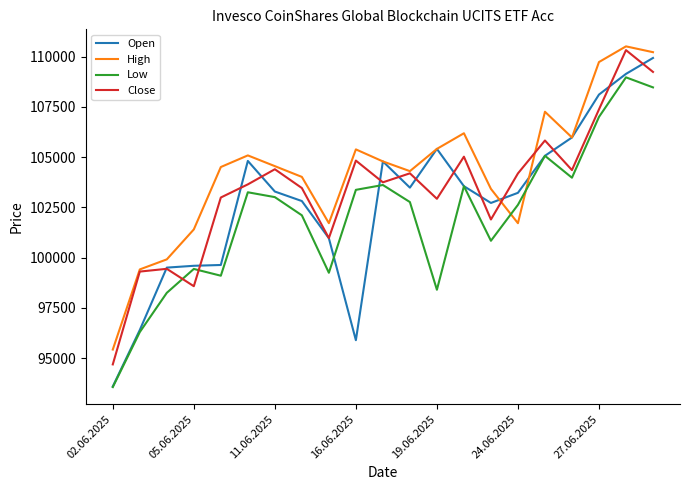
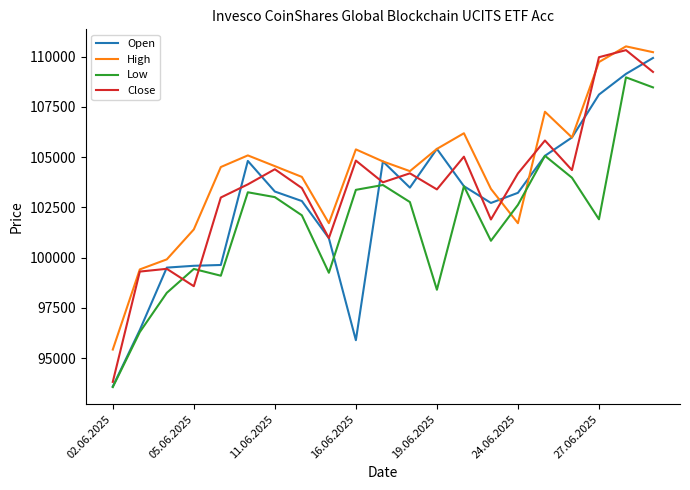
Close, 02.06.2025: 94700 -> 93800
Close, 19.06.2025: 102900 -> 103400
Low, 27.06.2025: 107000 -> 101900
Close, 27.06.2025: 107400 -> 110000
